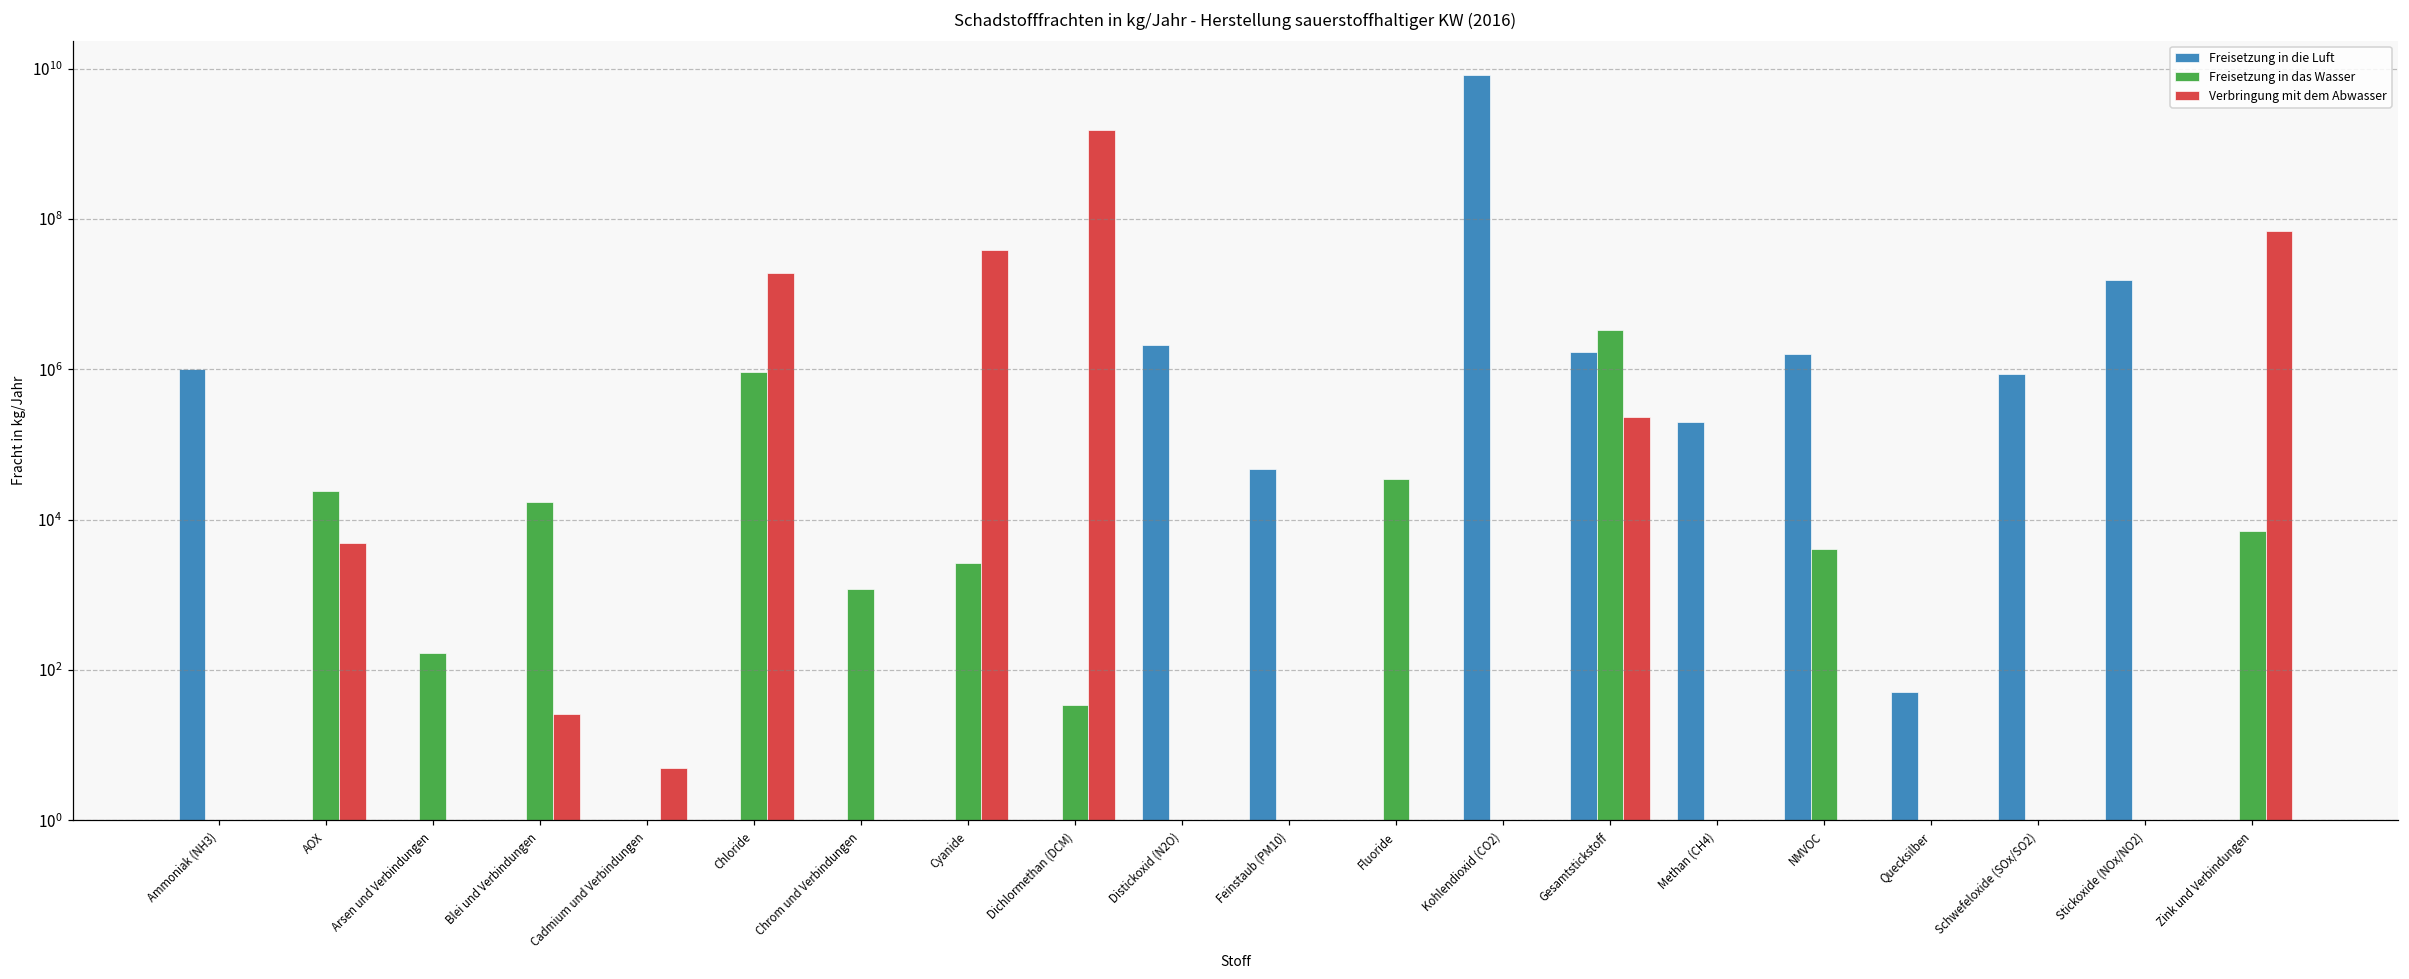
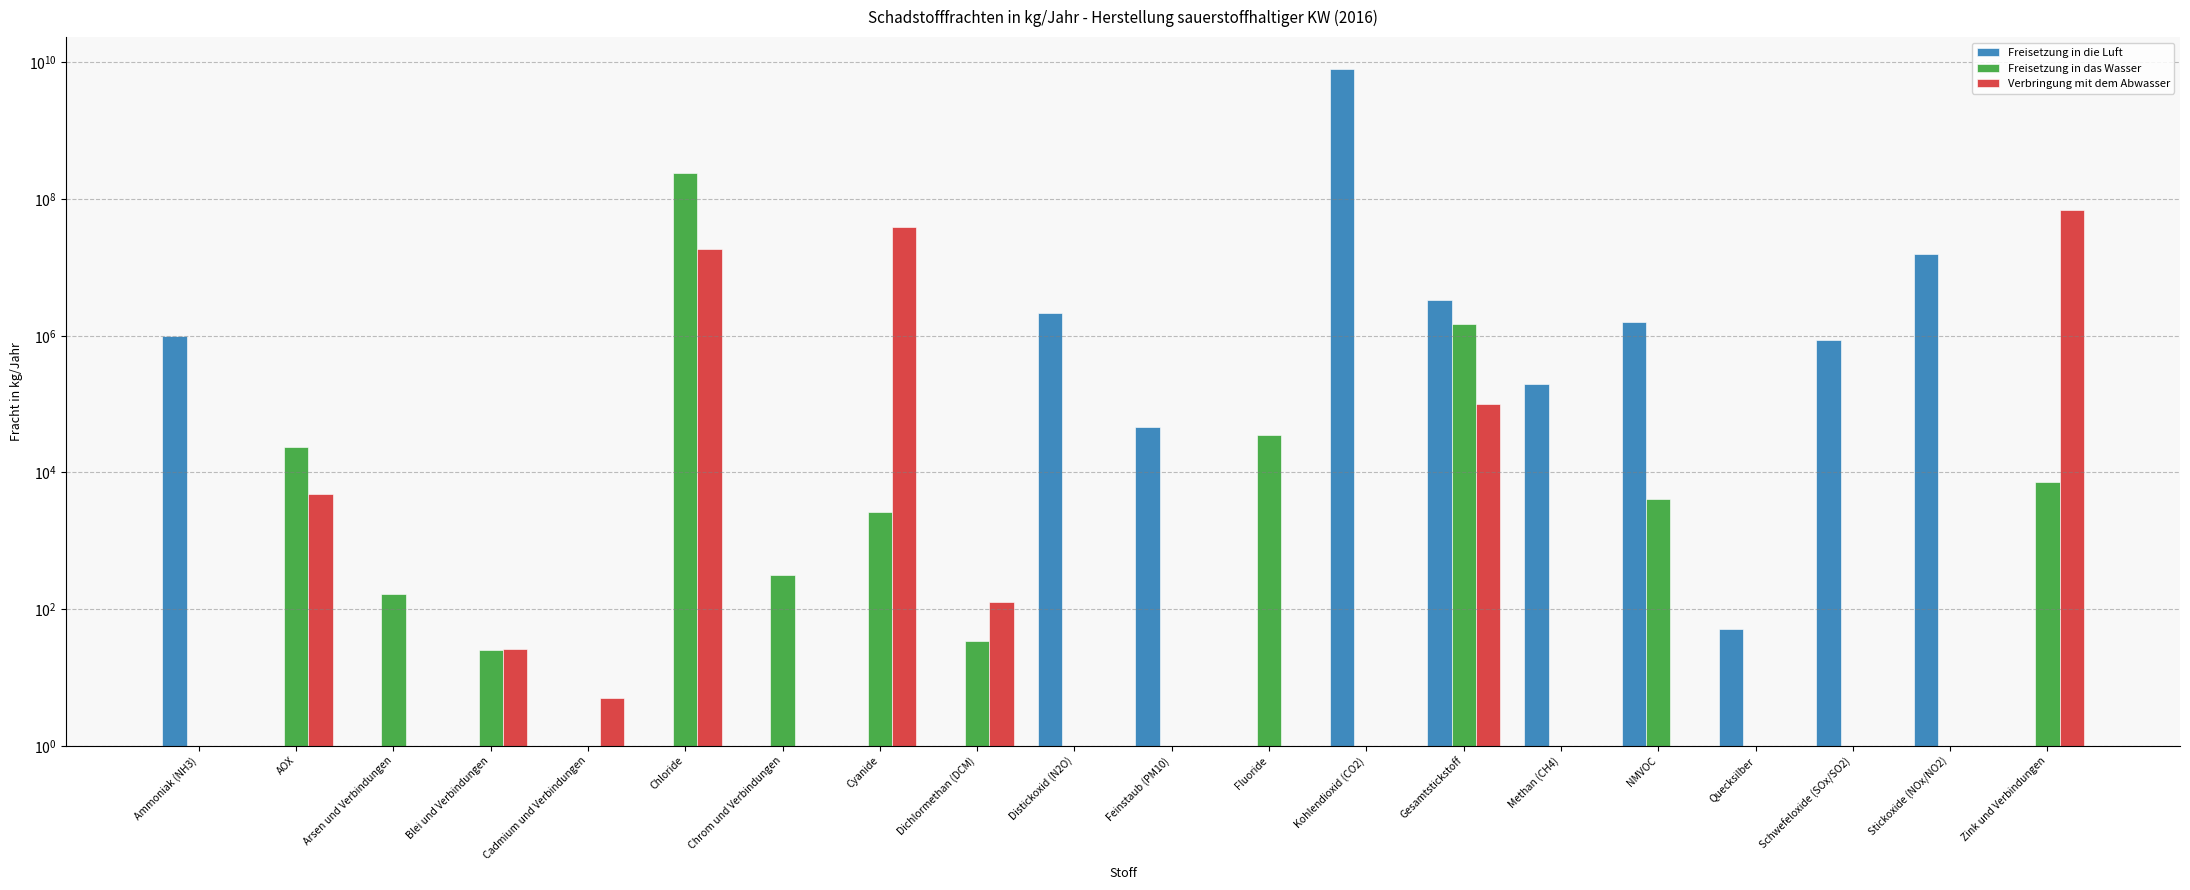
Freisetzung in das Wasser, Blei und Verbindungen: 17000 -> 25
Freisetzung in das Wasser, Chloride: 900000 -> 240000000
Freisetzung in das Wasser, Chrom und Verbindungen: 1200 -> 300
Verbringung mit dem Abwasser, Dichlormethan (DCM): 1500000000 -> 130
Freisetzung in die Luft, Gesamtstickstoff: 1700000 -> 3000000
Freisetzung in das Wasser, Gesamtstickstoff: 3000000 -> 1500000
Verbringung mit dem Abwasser, Gesamtstickstoff: 230000 -> 100000
